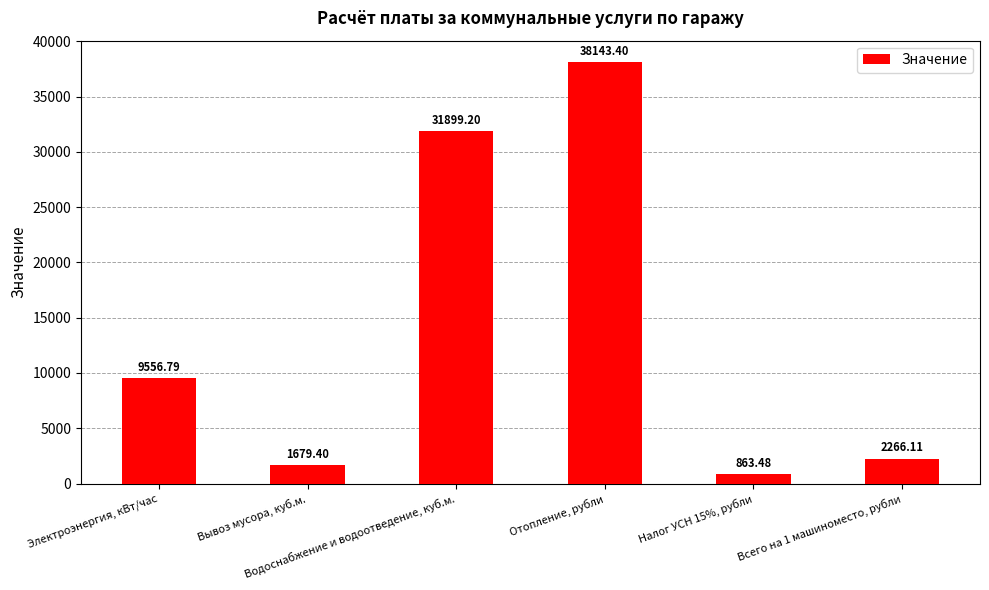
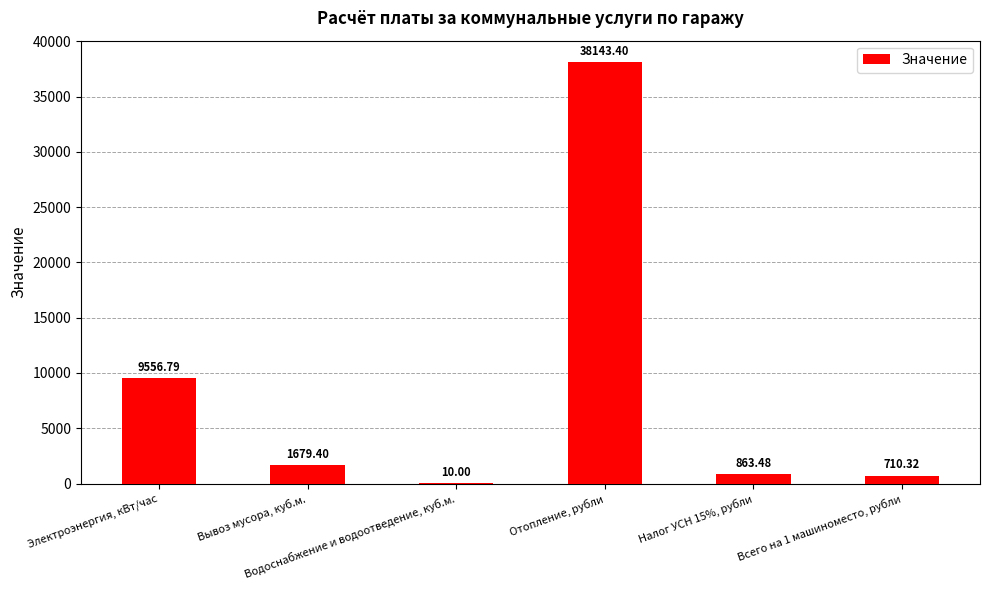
Водоснабжение и водоотведение, куб.м.: 31899.20 -> 10.00
Всего на 1 машиноместо, рубли: 2266.11 -> 710.32
